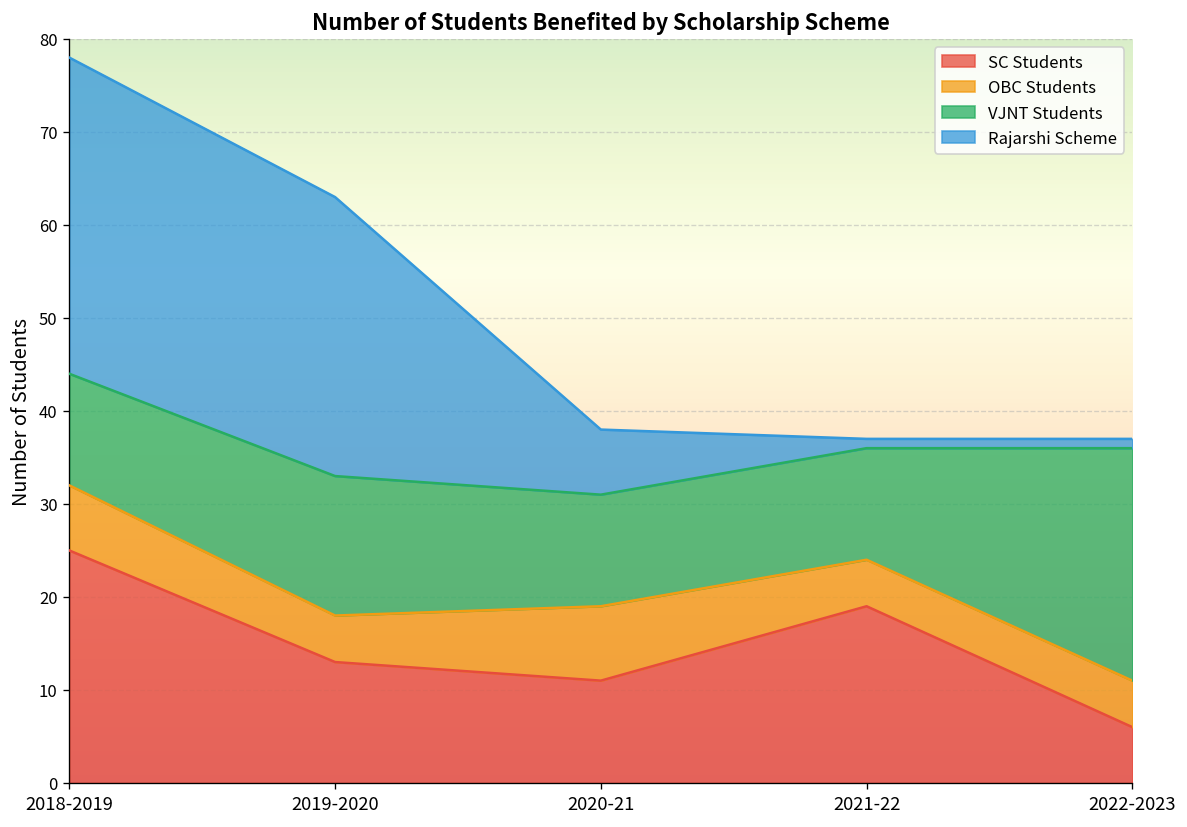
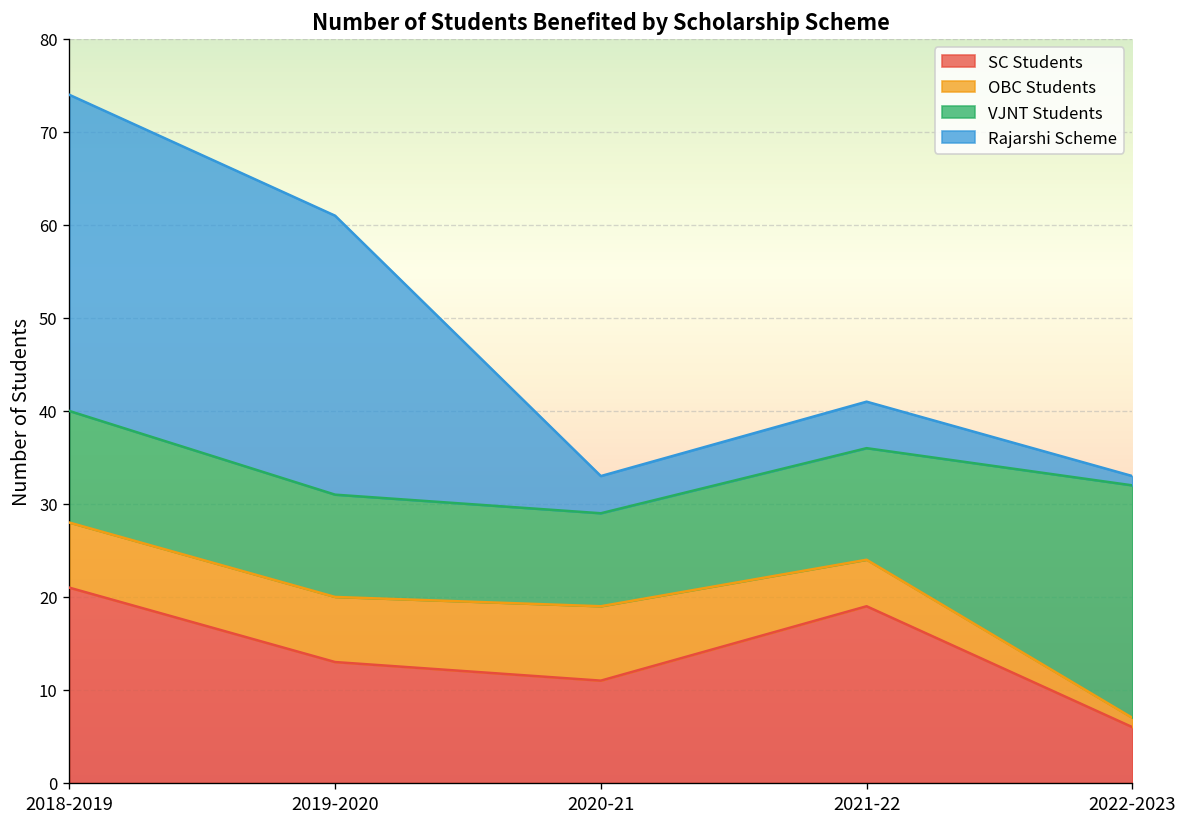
SC Students, 2018-2019: 25 -> 21
OBC Students, 2019-2020: 5 -> 7
VJNT Students, 2019-2020: 15 -> 11
VJNT Students, 2020-21: 12 -> 10
Rajarshi Scheme, 2020-21: 7 -> 4
Rajarshi Scheme, 2021-22: 1 -> 5
OBC Students, 2022-2023: 5 -> 1
